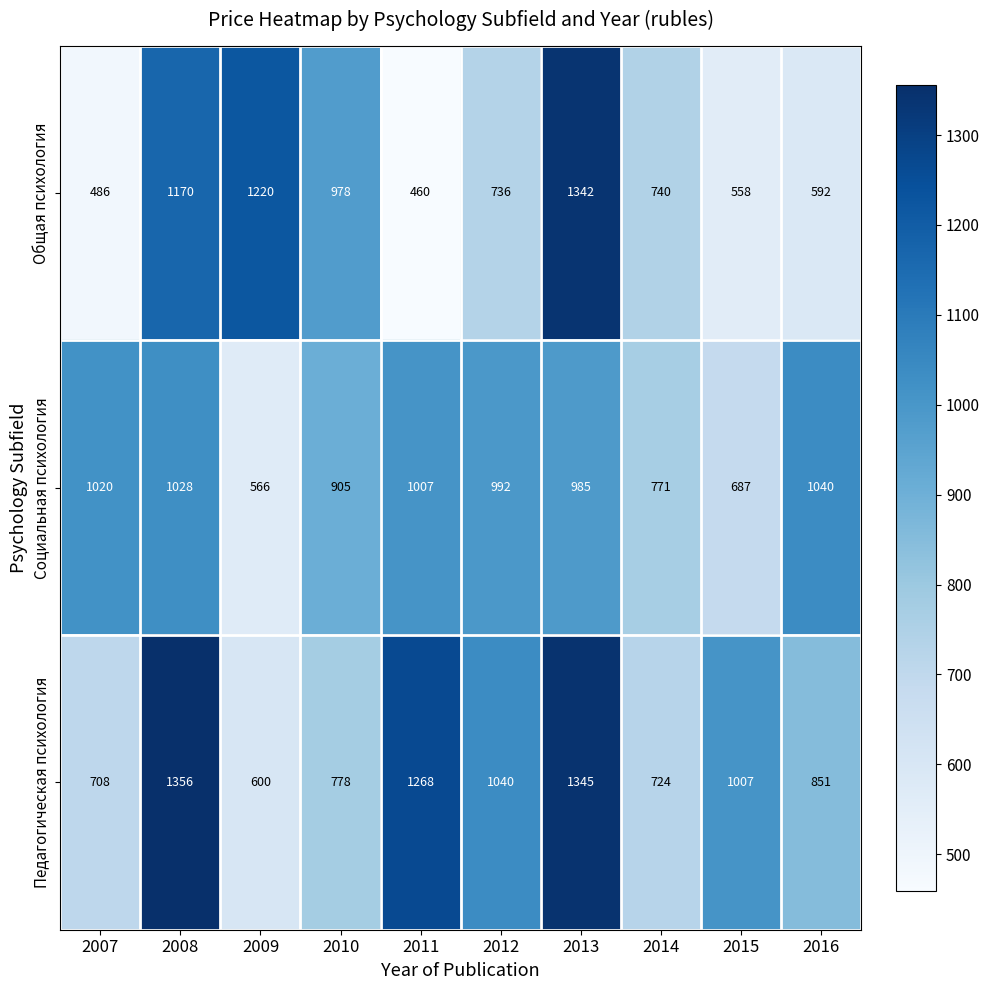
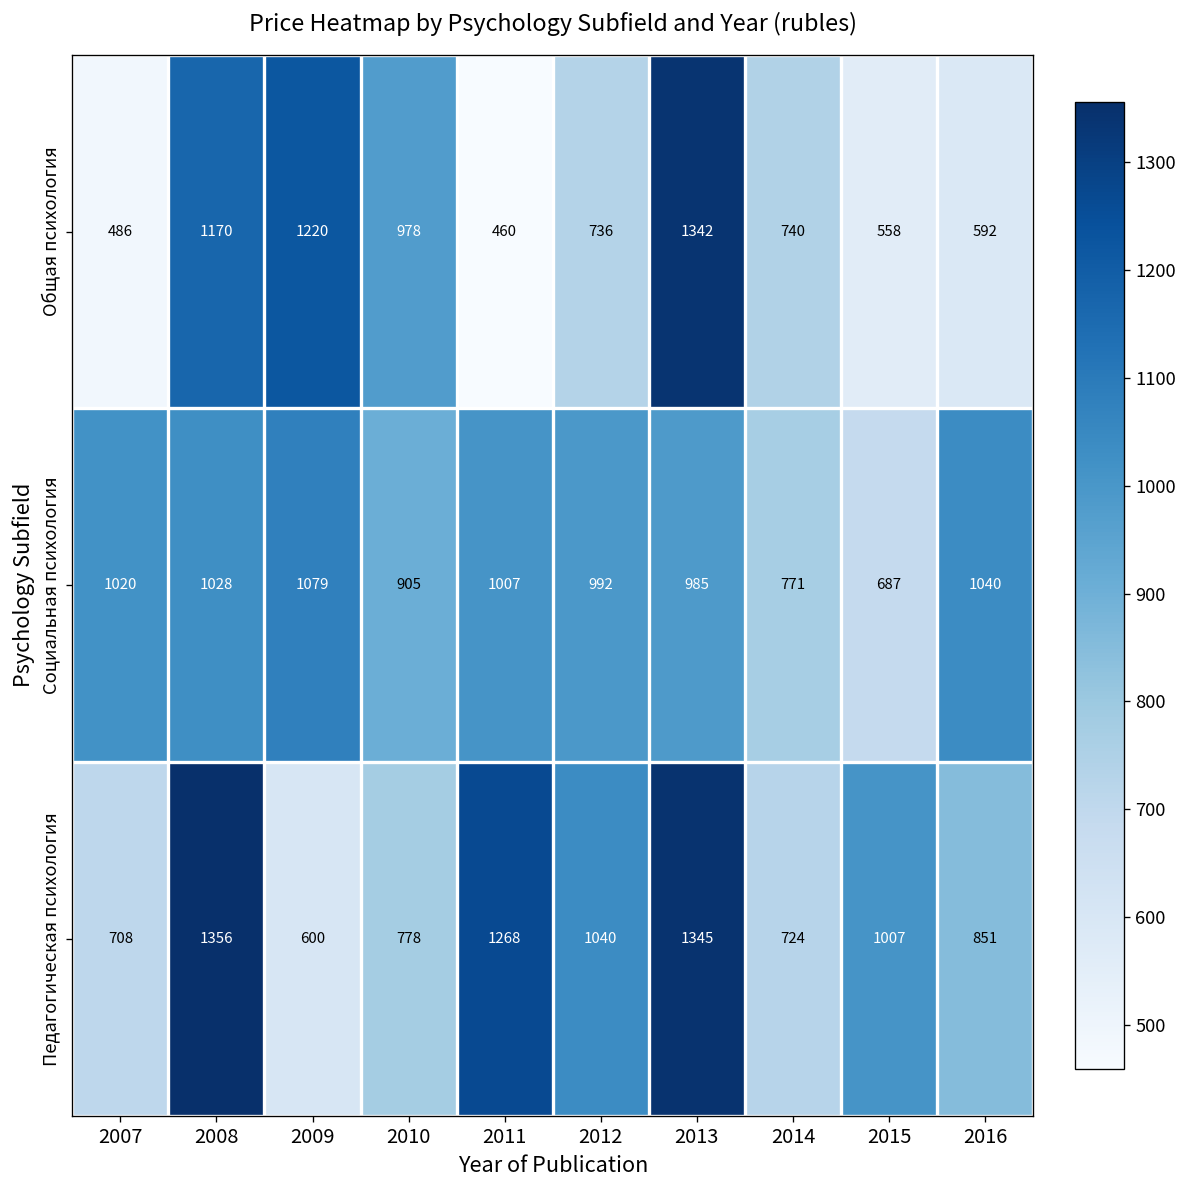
Социальная психология, 2009: 566 -> 1079
